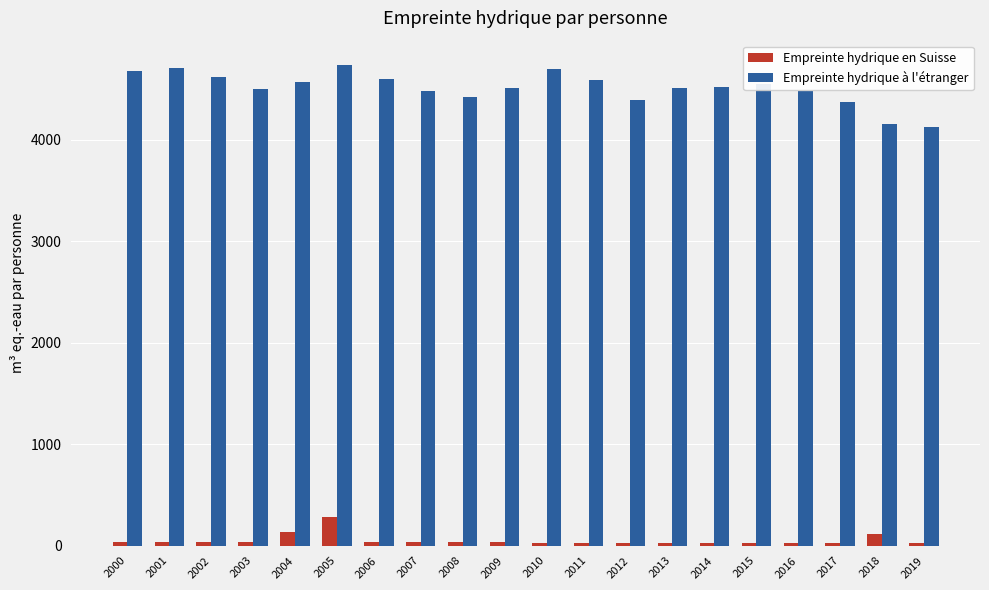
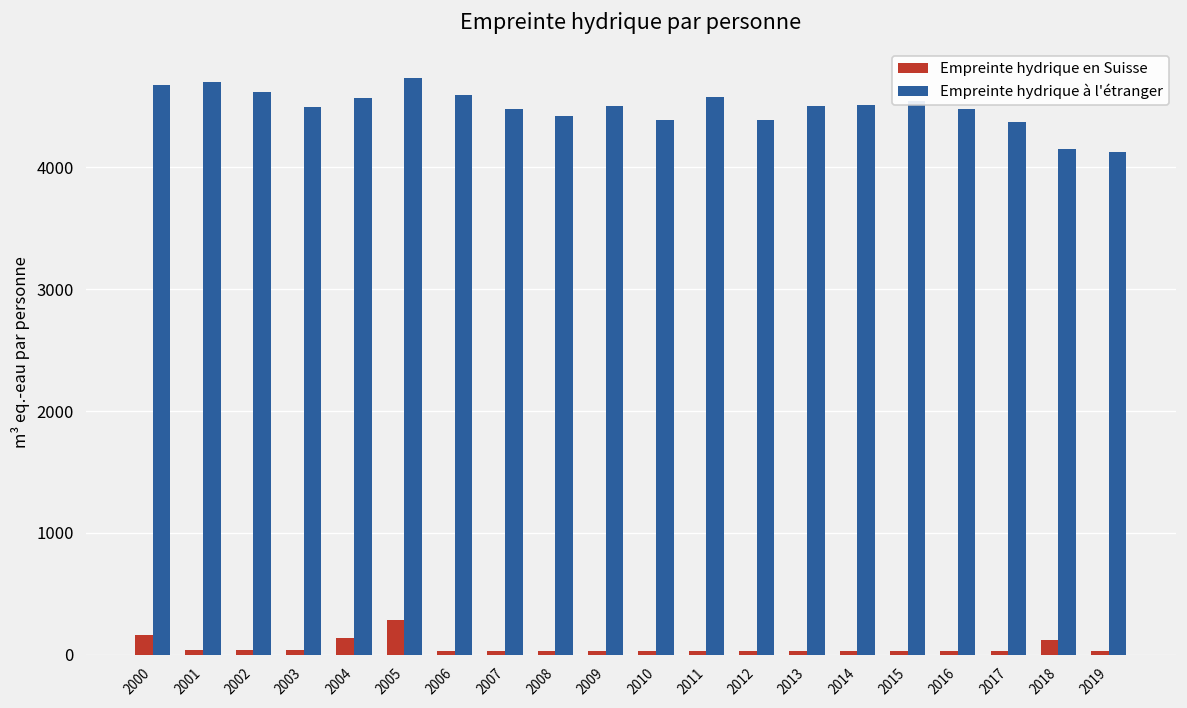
Empreinte hydrique en Suisse, 2000: 40 -> 160
Empreinte hydrique à l'étranger, 2010: 4700 -> 4390
